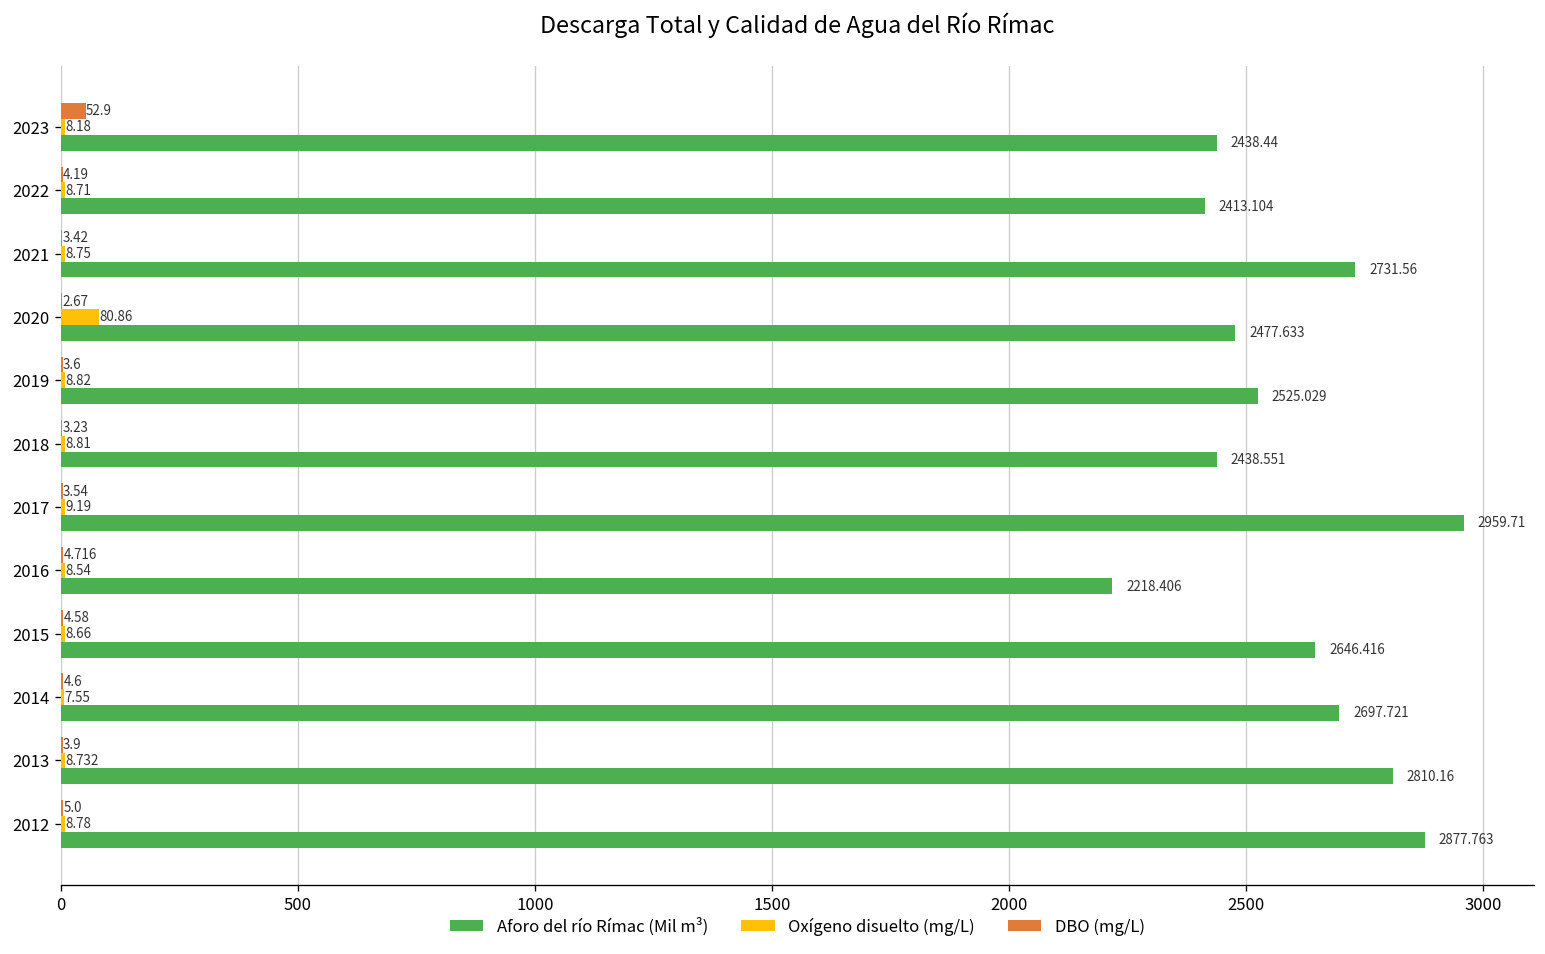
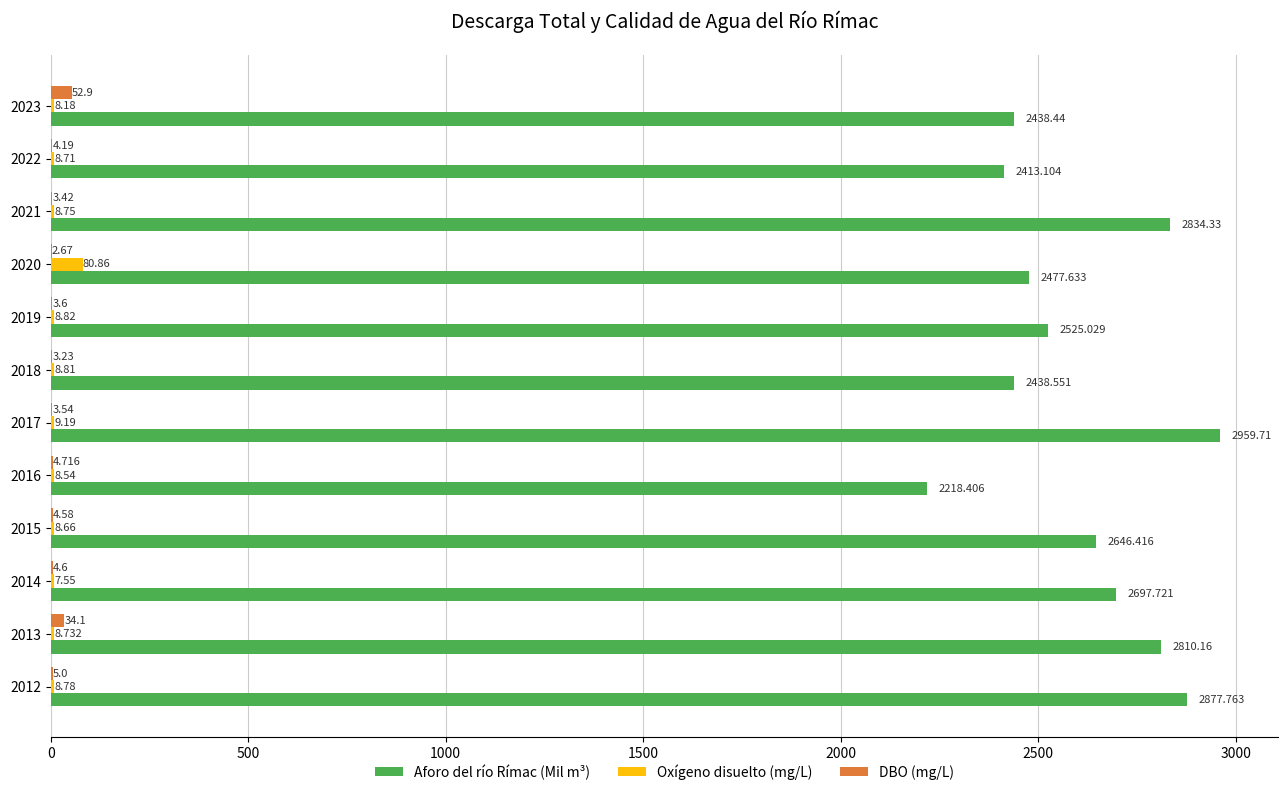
Aforo del río Rímac (Mil m³), 2021: 2731.56 -> 2834.33
DBO (mg/L), 2013: 3.9 -> 34.1
